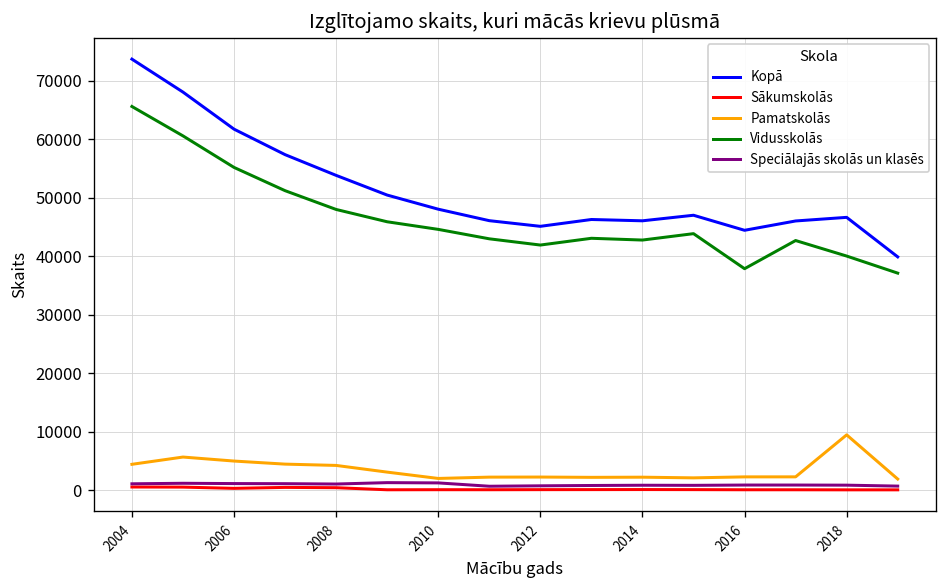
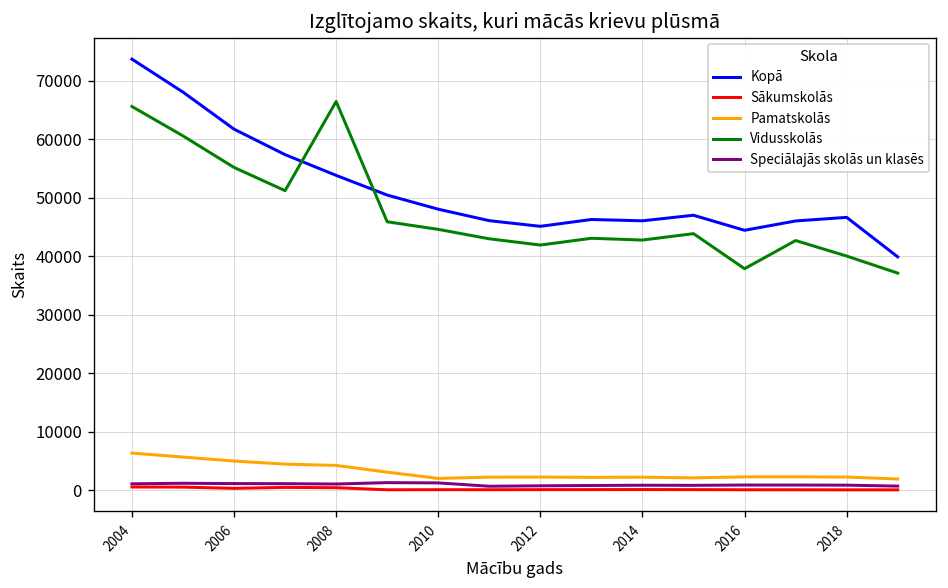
Pamatskolās, 2004: 4000 -> 6000
Vidusskolās, 2008: 48000 -> 66000
Pamatskolās, 2018: 9000 -> 2000
